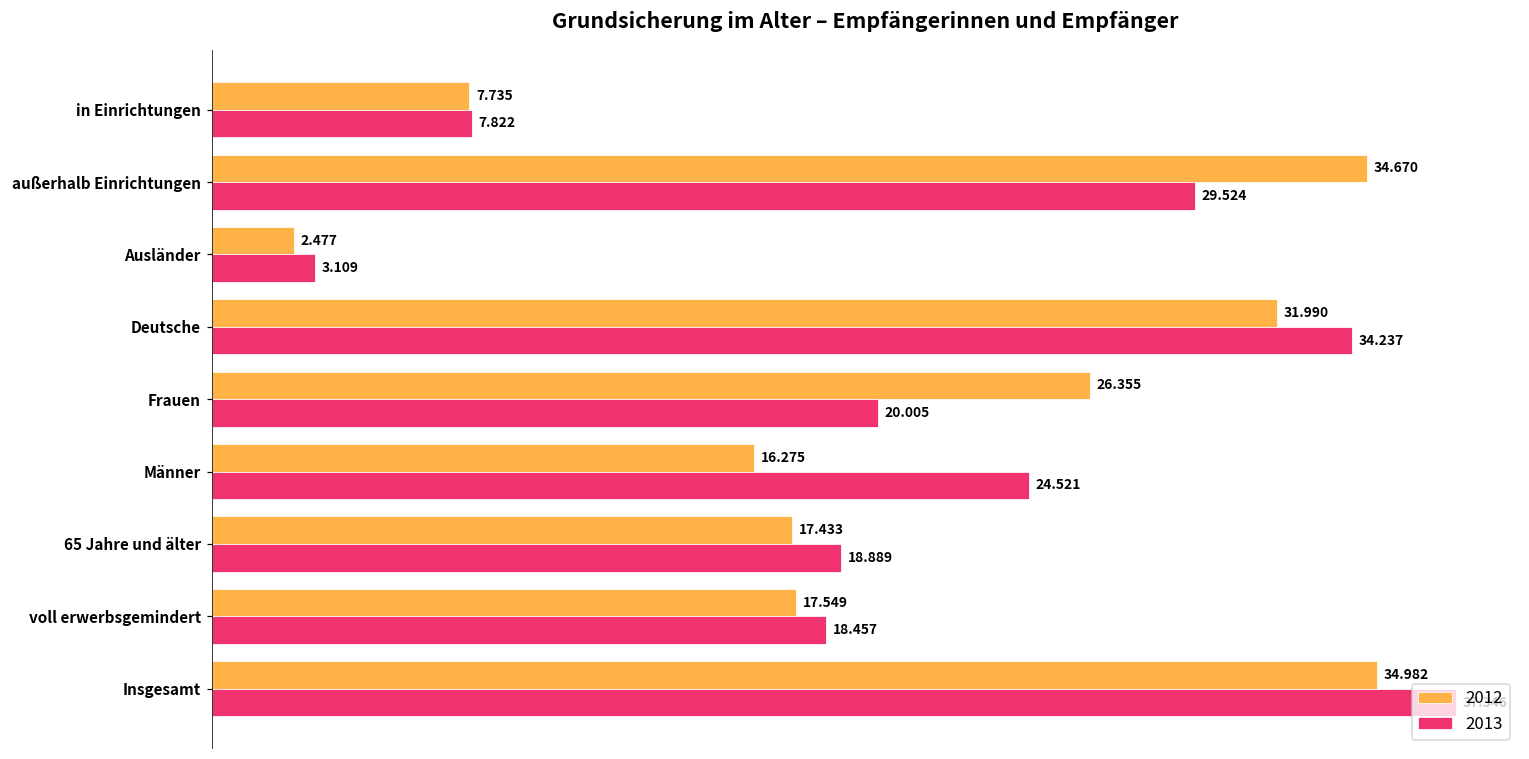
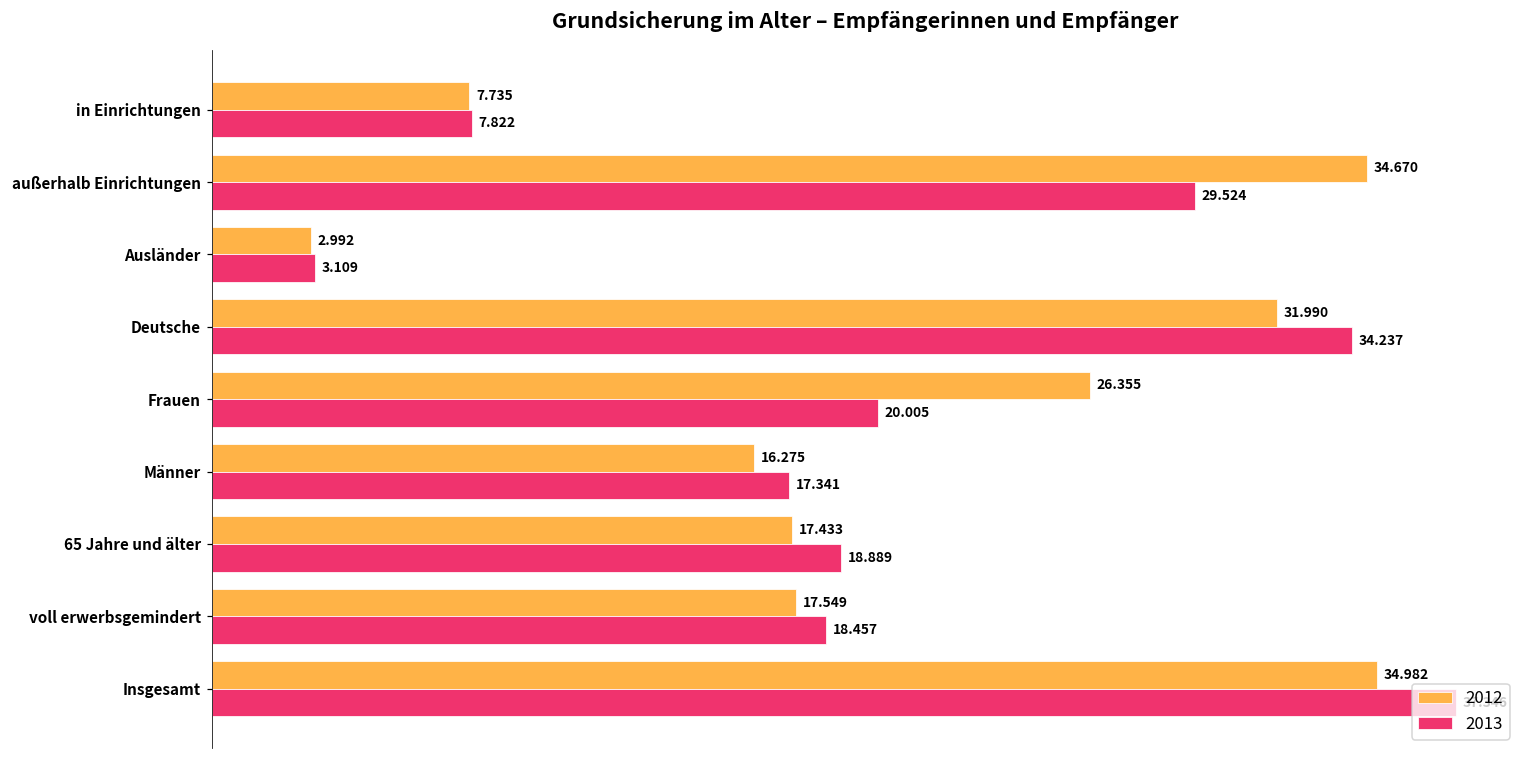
2012, Ausländer: 2.477 -> 2.992
2013, Männer: 24.521 -> 17.341
